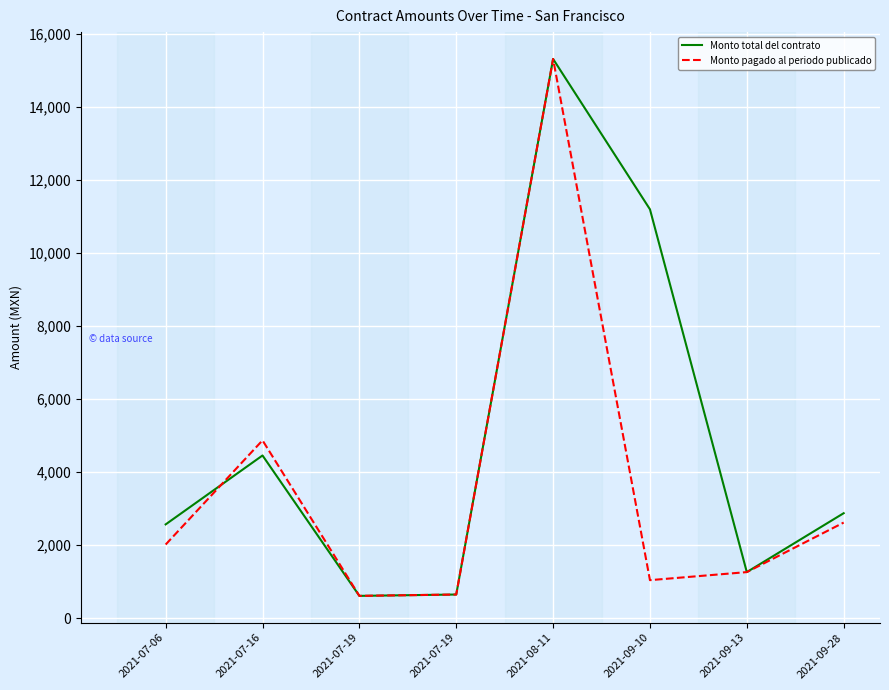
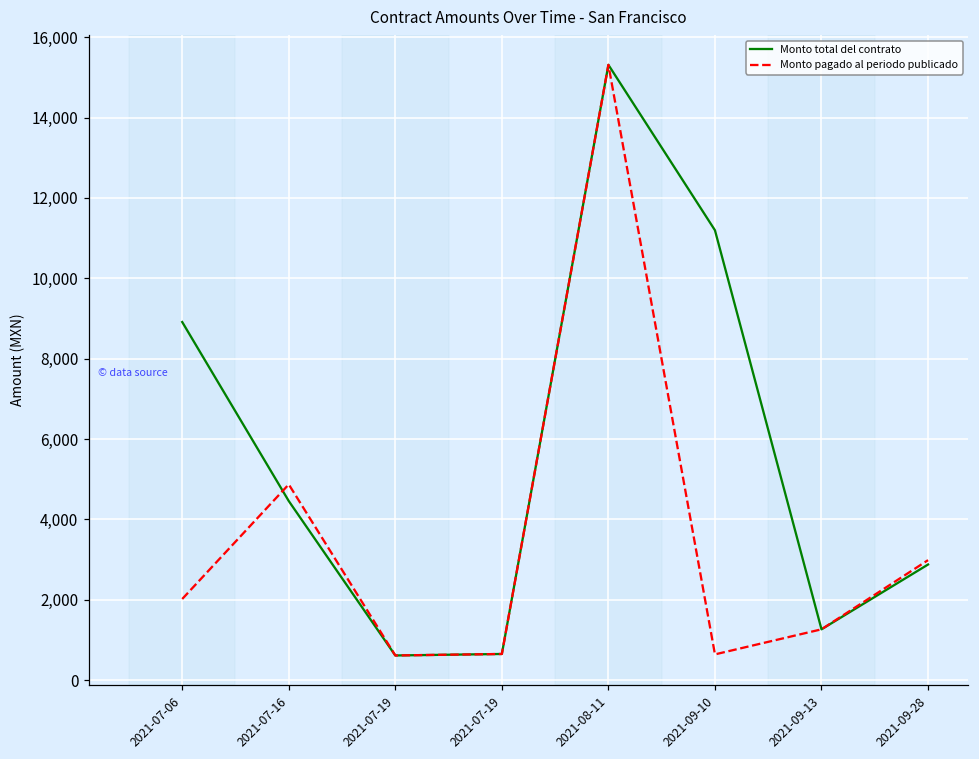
Monto total del contrato, 2021-07-06: 2,600 -> 8,900
Monto pagado al periodo publicado, 2021-09-10: 1,000 -> 600
Monto pagado al periodo publicado, 2021-09-28: 2,600 -> 3,000
